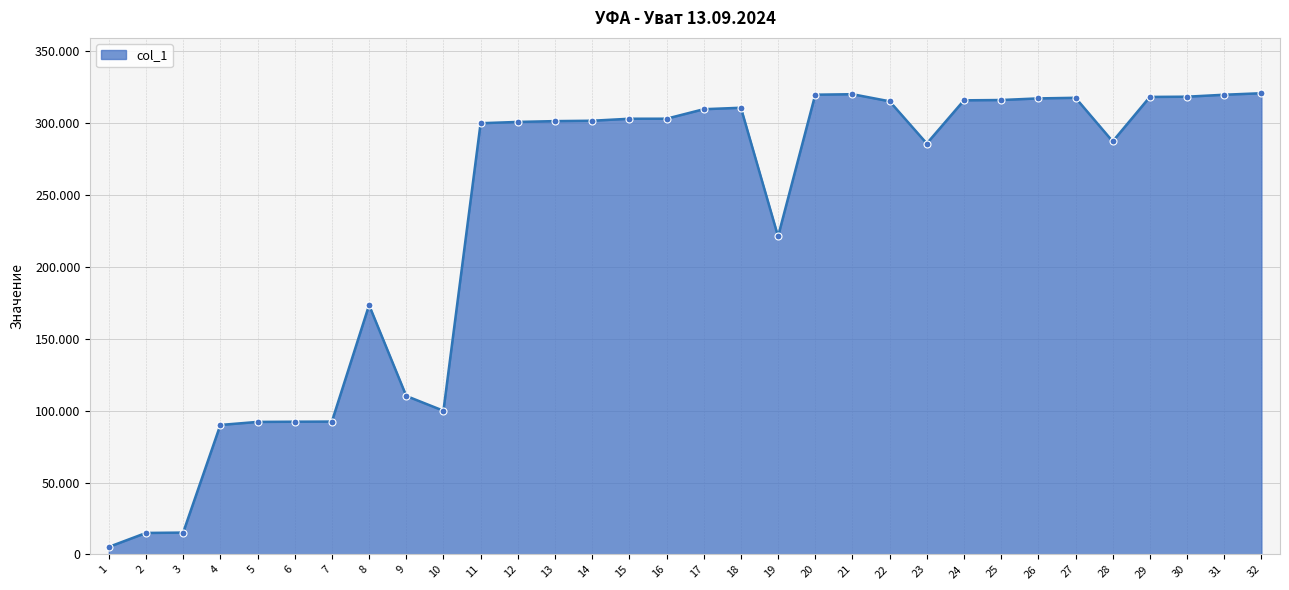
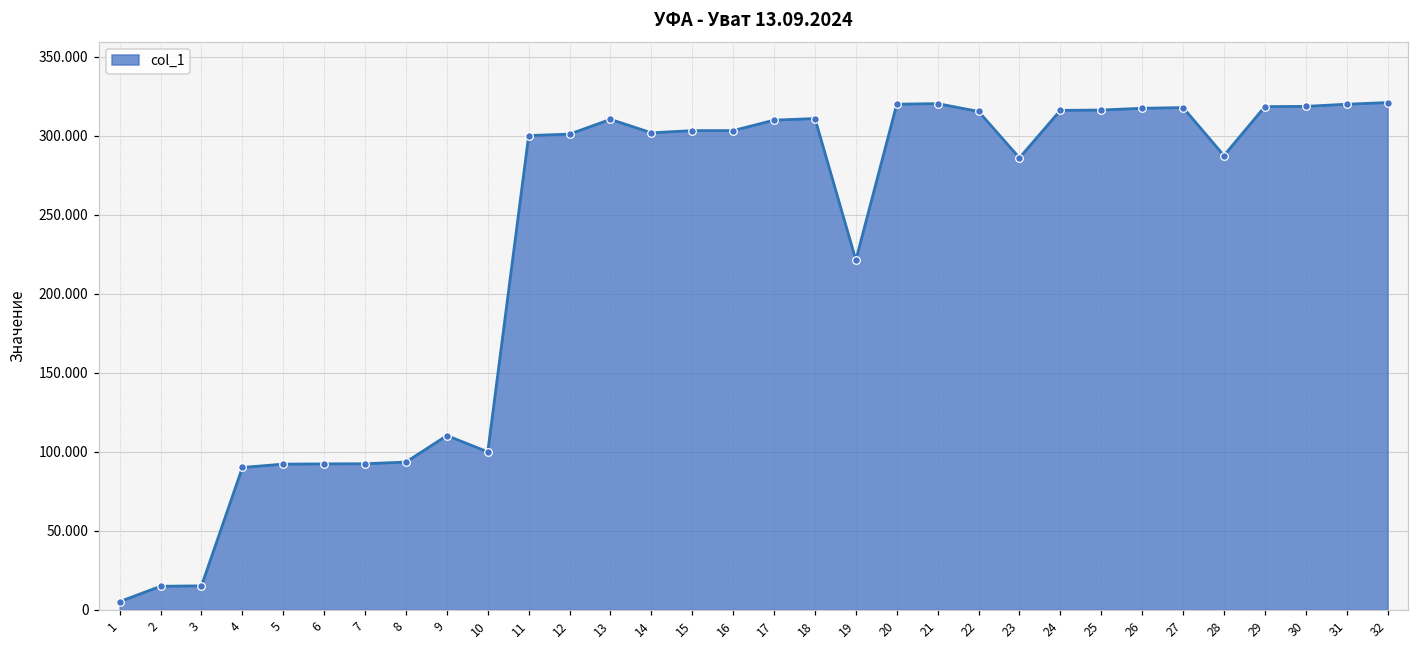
8: 173 -> 93
13: 302 -> 310
